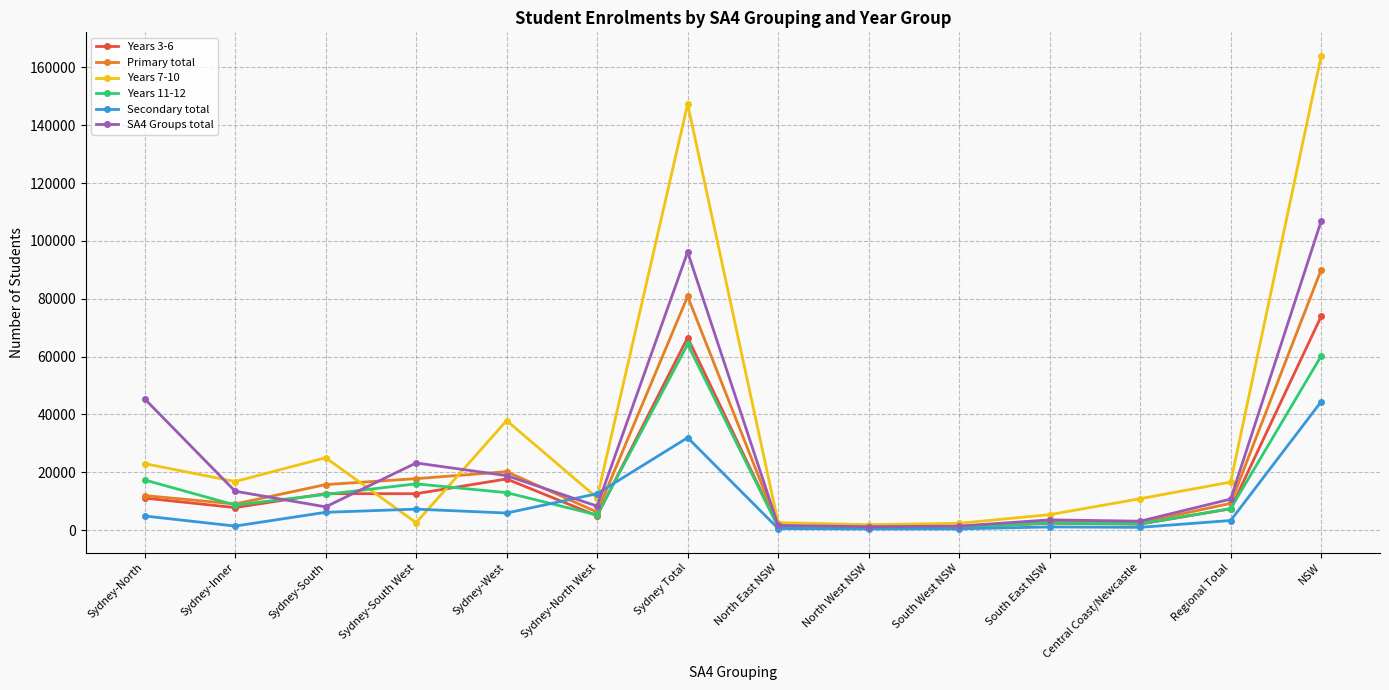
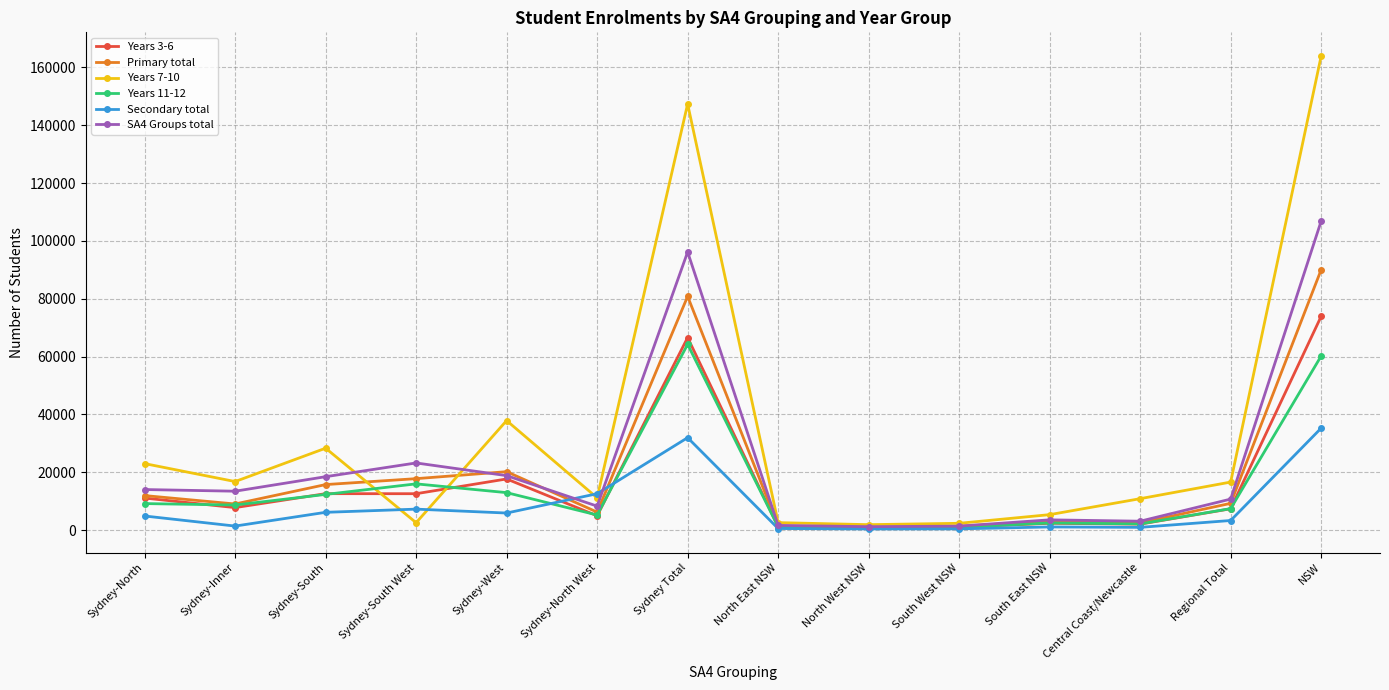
Years 11-12, Sydney-North: 17000 -> 9000
SA4 Groups total, Sydney-North: 45000 -> 14000
Years 7-10, Sydney-South: 25000 -> 28000
SA4 Groups total, Sydney-South: 8000 -> 18000
Secondary total, NSW: 44000 -> 35000
